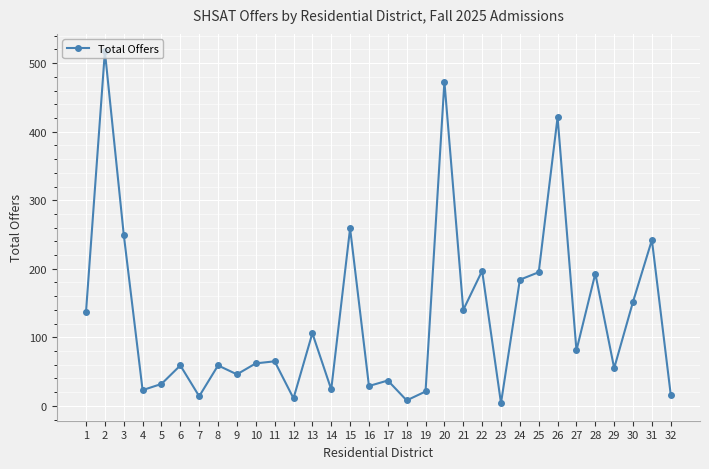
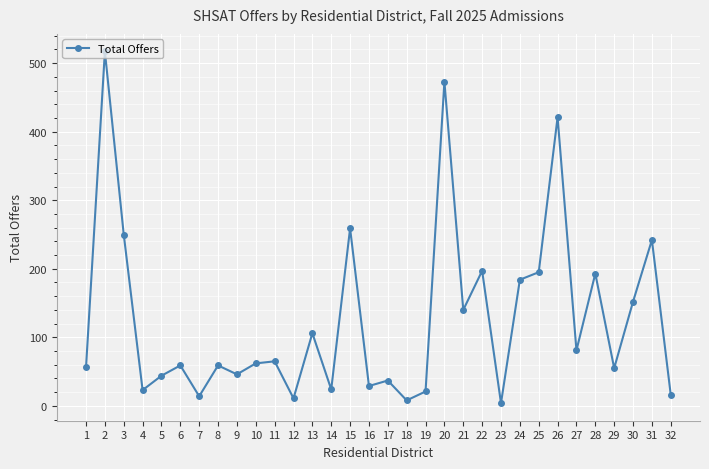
1: 140 -> 60
5: 30 -> 40
